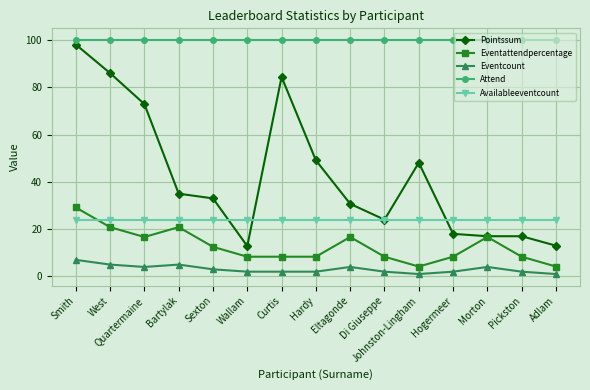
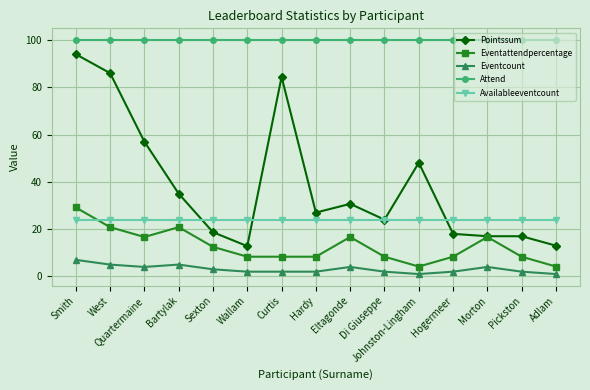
Pointssum, Smith: 98 -> 94
Pointssum, Quartermaine: 73 -> 57
Pointssum, Sexton: 33 -> 19
Pointssum, Hardy: 49 -> 27
